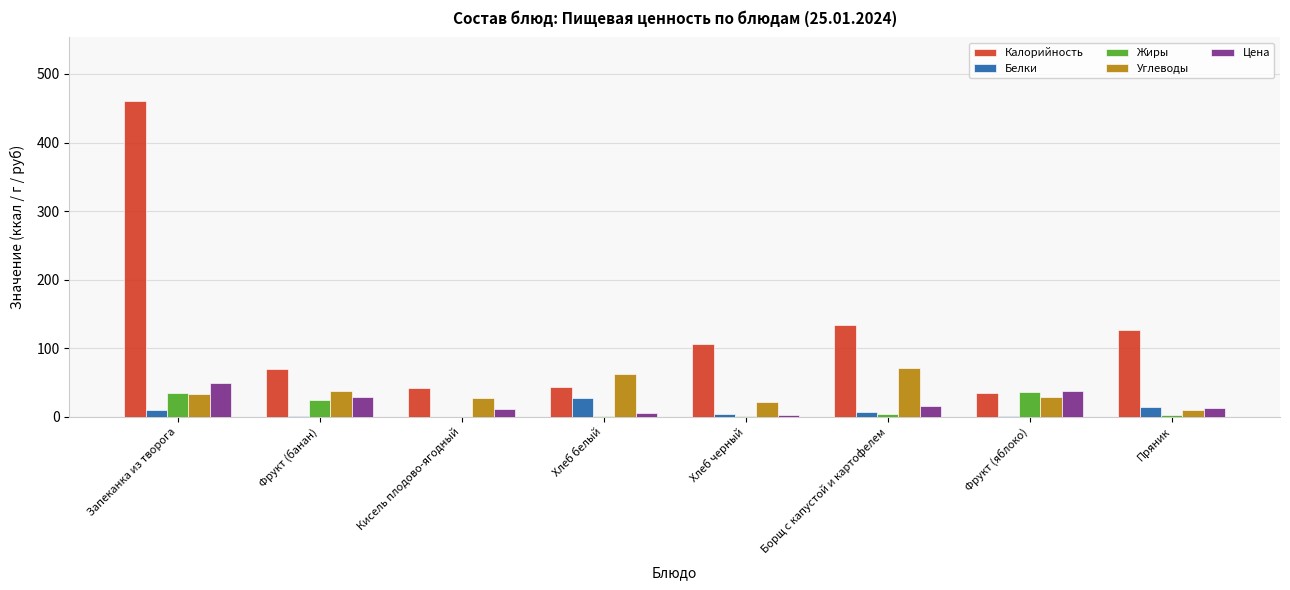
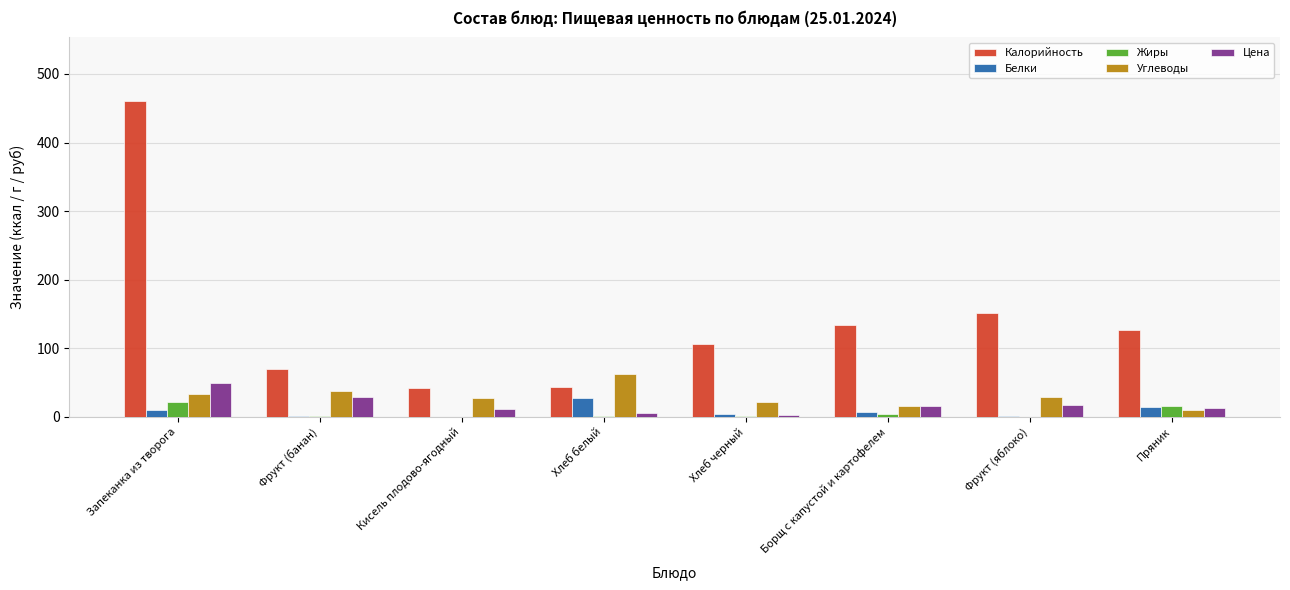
Жиры, Запеканка из творога: 30 -> 20
Жиры, Фрукт (банан): 20 -> 0
Углеводы, Борщ с капустой и картофелем: 70 -> 20
Калорийность, Фрукт (яблоко): 40 -> 150
Жиры, Фрукт (яблоко): 40 -> 0
Цена, Фрукт (яблоко): 40 -> 20
Жиры, Пряник: 0 -> 20
